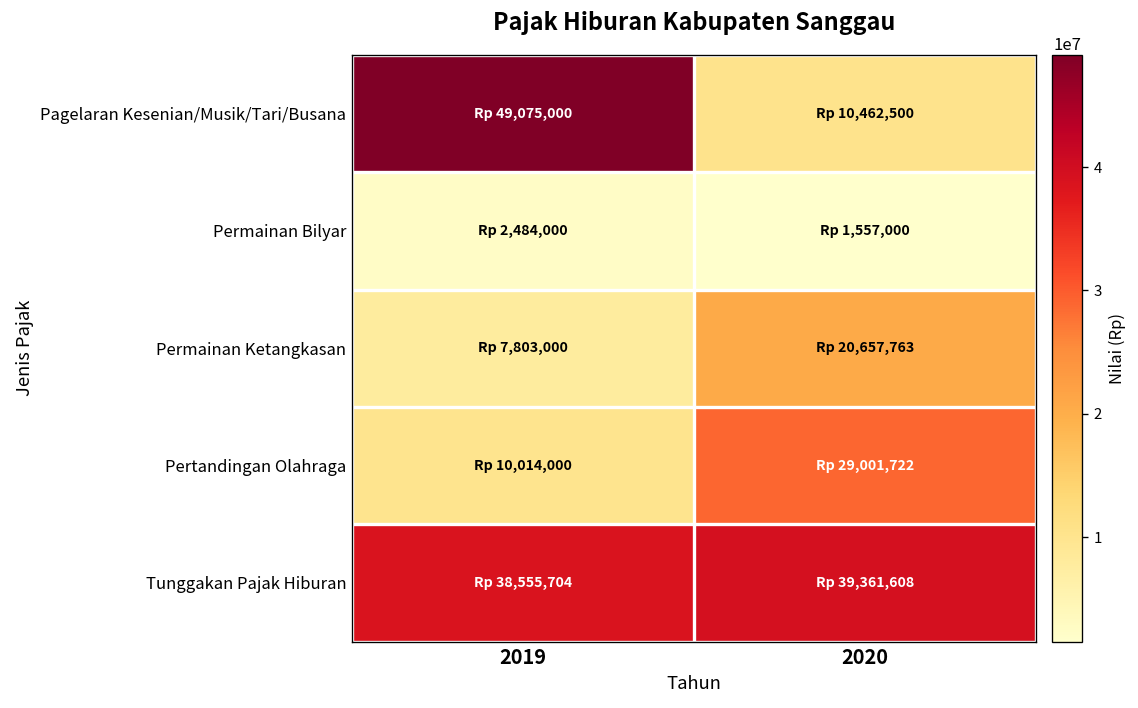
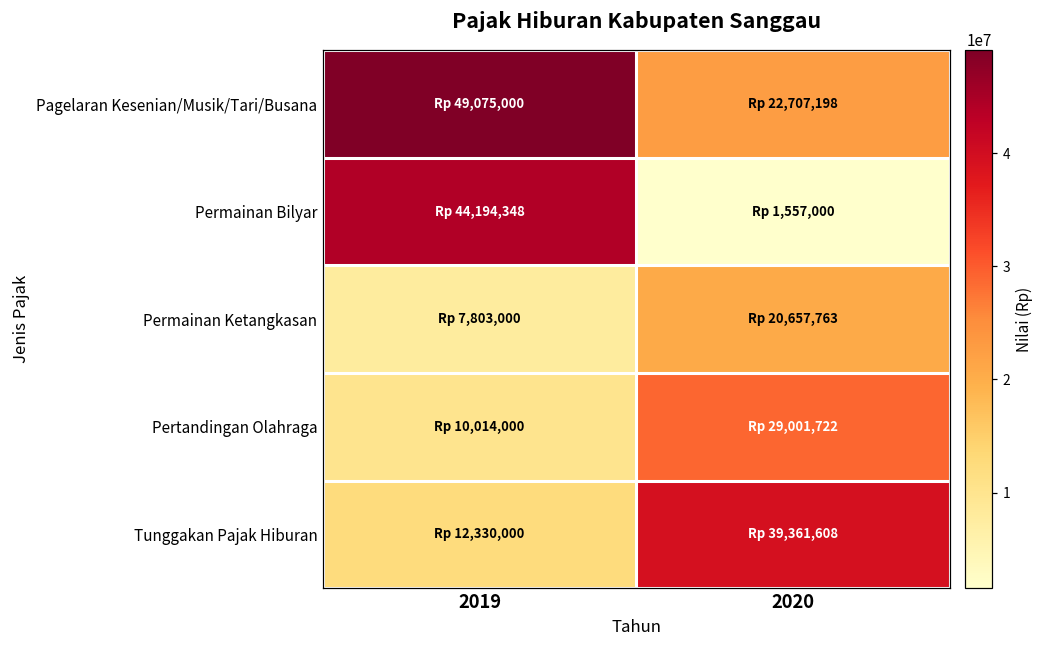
Pagelaran Kesenian/Musik/Tari/Busana, 2020: 10,462,500 -> 22,707,198
Permainan Bilyar, 2019: 2,484,000 -> 44,194,348
Tunggakan Pajak Hiburan, 2019: 38,555,704 -> 12,330,000
